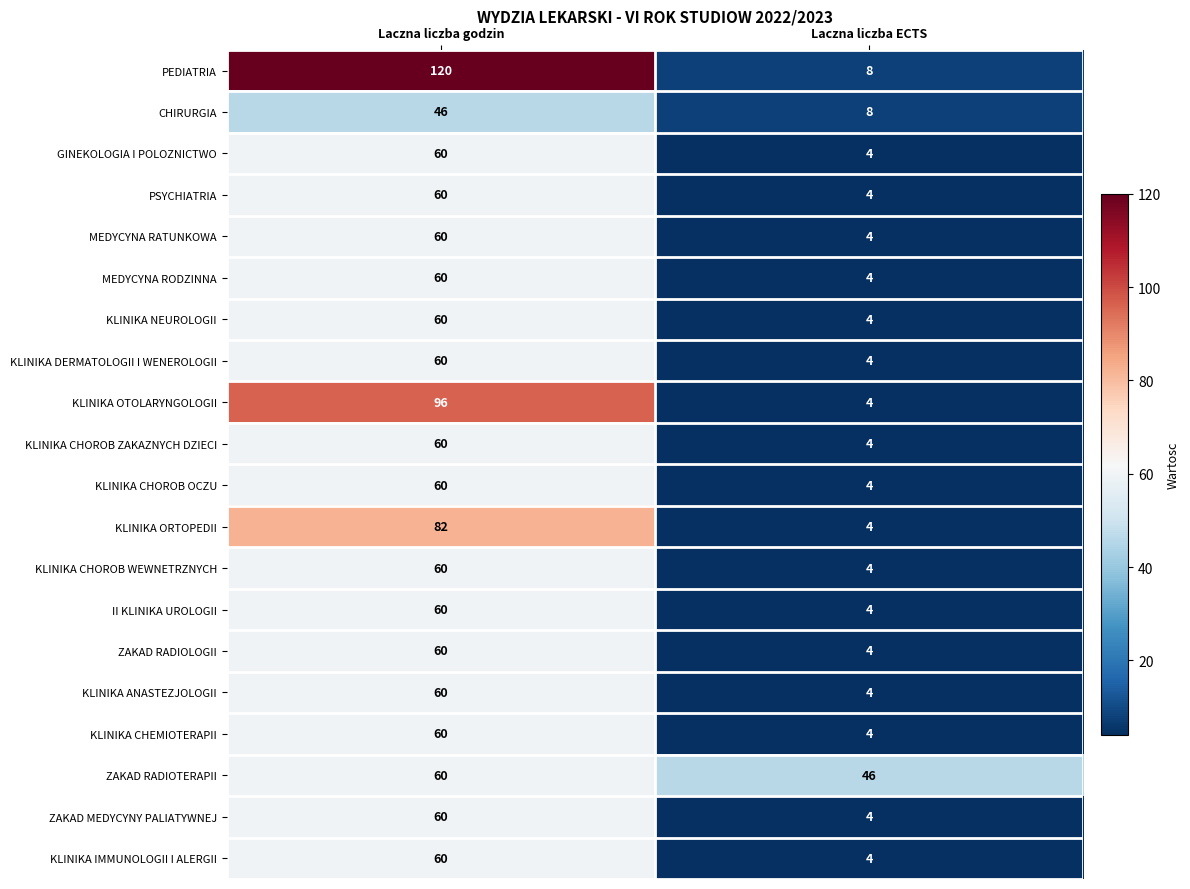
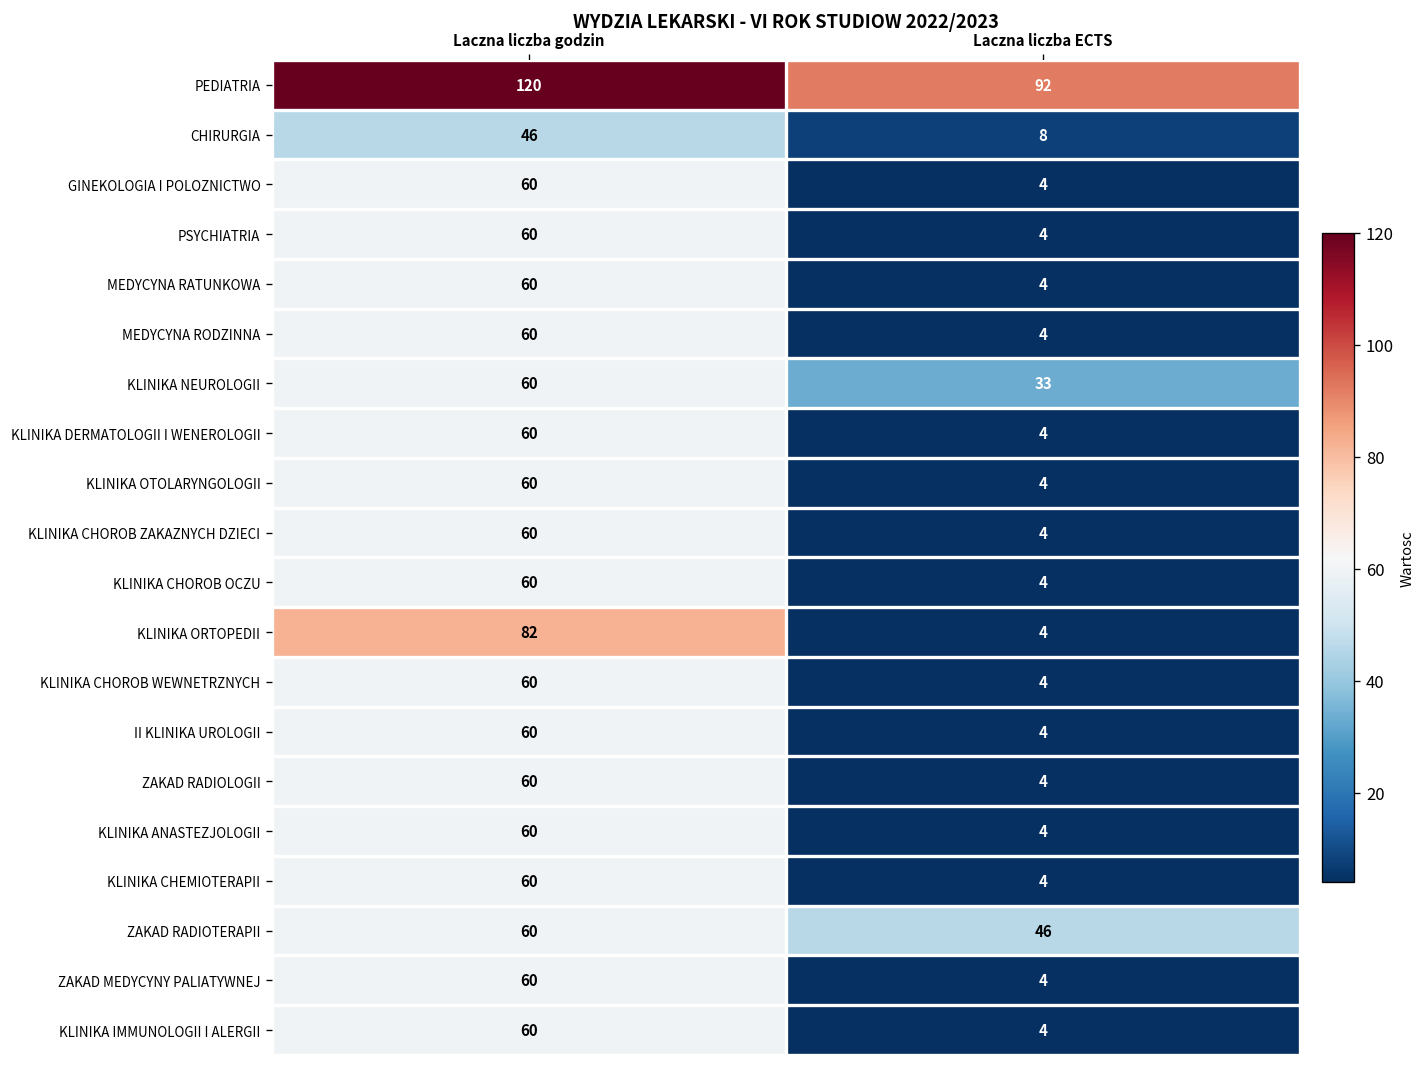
PEDIATRIA, Laczna liczba ECTS: 8 -> 92
KLINIKA NEUROLOGII, Laczna liczba ECTS: 4 -> 33
KLINIKA OTOLARYNGOLOGII, Laczna liczba godzin: 96 -> 60
